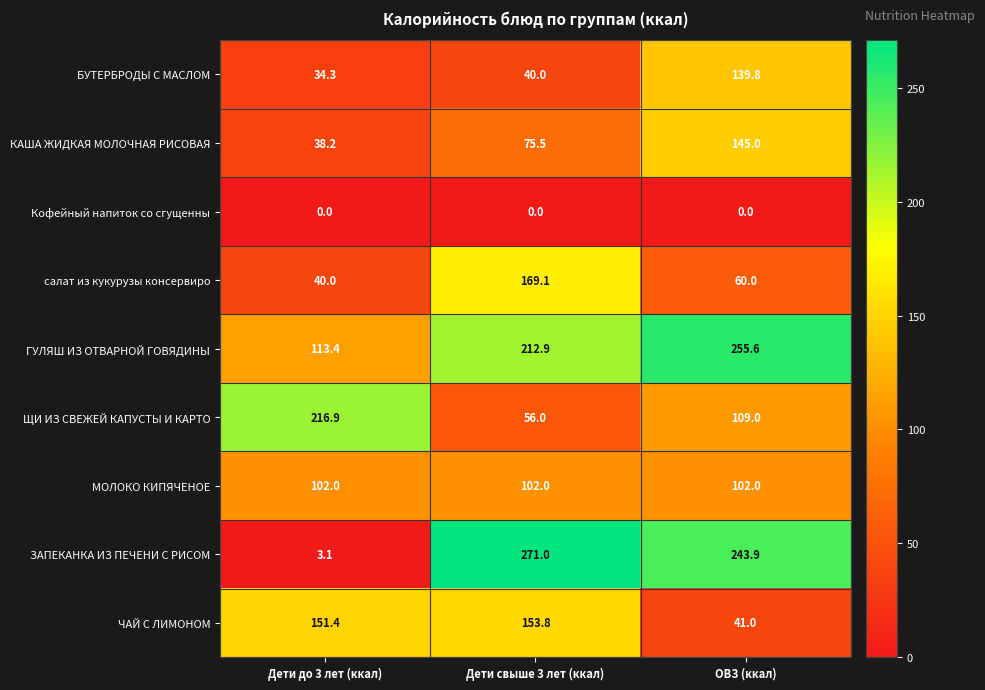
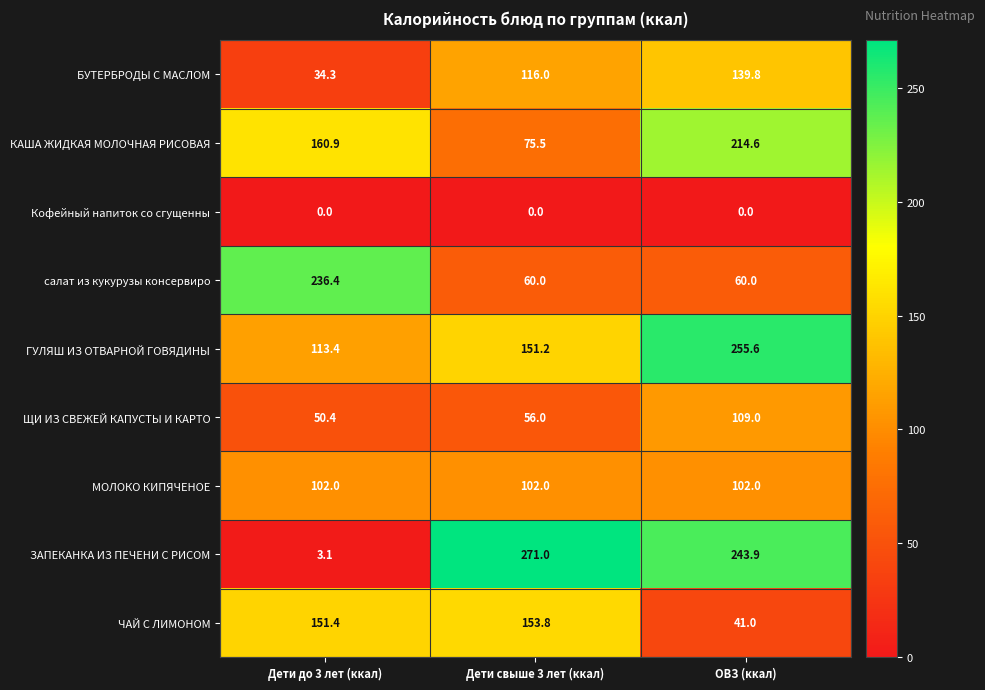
БУТЕРБРОДЫ С МАСЛОМ, Дети свыше 3 лет (ккал): 40.0 -> 116.0
КАША ЖИДКАЯ МОЛОЧНАЯ РИСОВАЯ, Дети до 3 лет (ккал): 38.2 -> 160.9
КАША ЖИДКАЯ МОЛОЧНАЯ РИСОВАЯ, ОВЗ (ккал): 145.0 -> 214.6
салат из кукурузы консервиро, Дети до 3 лет (ккал): 40.0 -> 236.4
салат из кукурузы консервиро, Дети свыше 3 лет (ккал): 169.1 -> 60.0
ГУЛЯШ ИЗ ОТВАРНОЙ ГОВЯДИНЫ, Дети свыше 3 лет (ккал): 212.9 -> 151.2
ЩИ ИЗ СВЕЖЕЙ КАПУСТЫ И КАРТО, Дети до 3 лет (ккал): 216.9 -> 50.4
